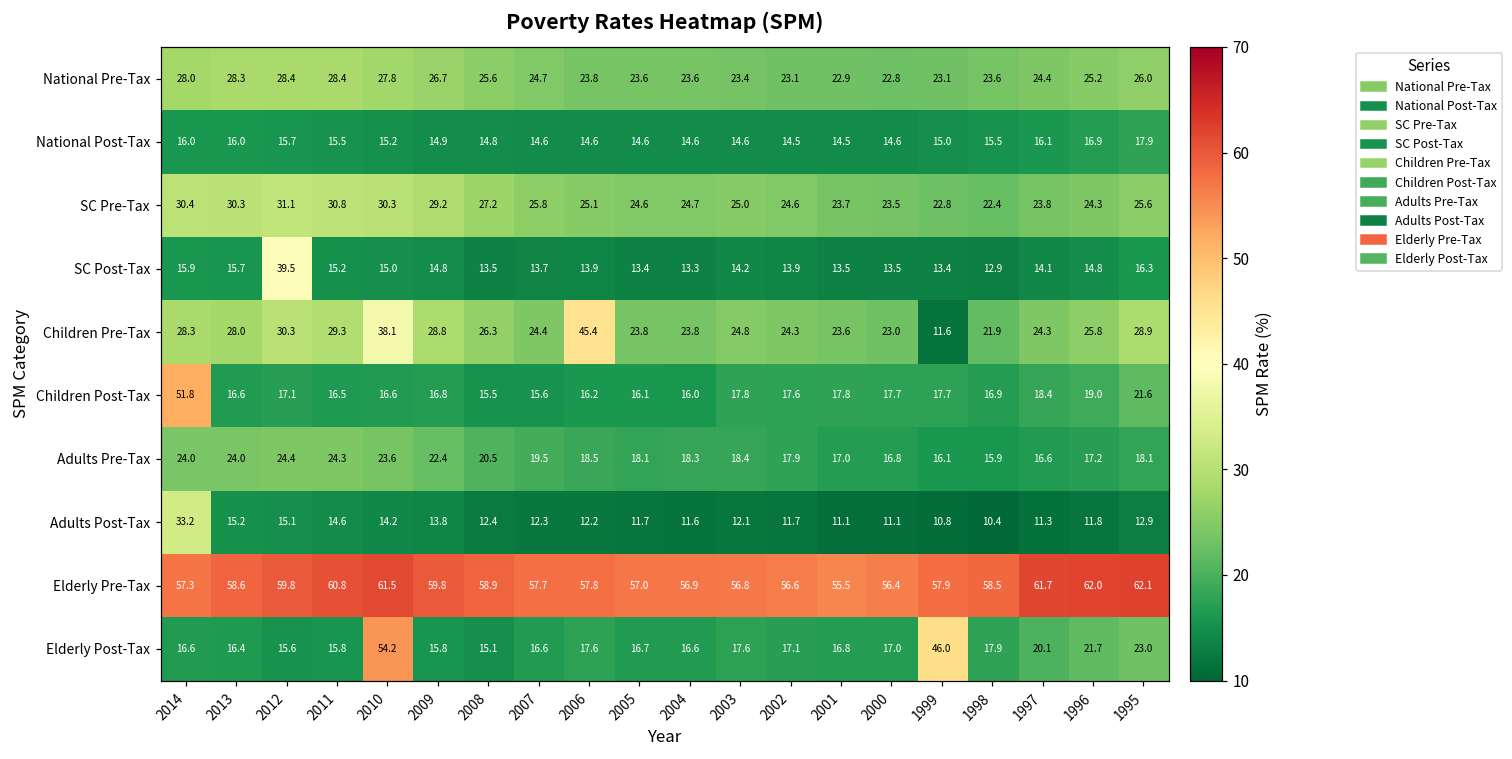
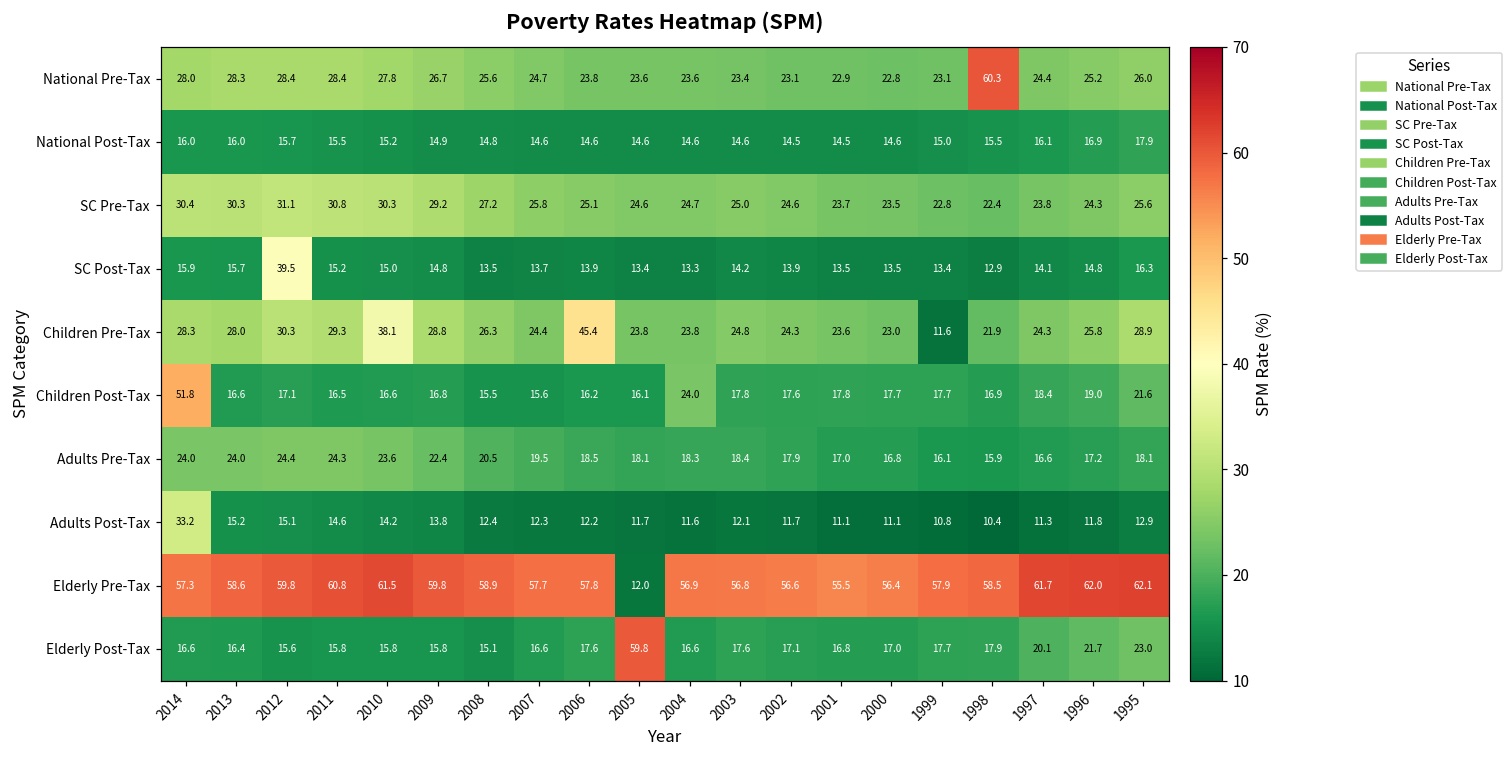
National Pre-Tax, 1998: 23.6 -> 60.3
Children Post-Tax, 2004: 16.0 -> 24.0
Elderly Pre-Tax, 2005: 57.0 -> 12.0
Elderly Post-Tax, 2010: 54.2 -> 15.8
Elderly Post-Tax, 2005: 16.7 -> 59.8
Elderly Post-Tax, 1999: 46.0 -> 17.7
